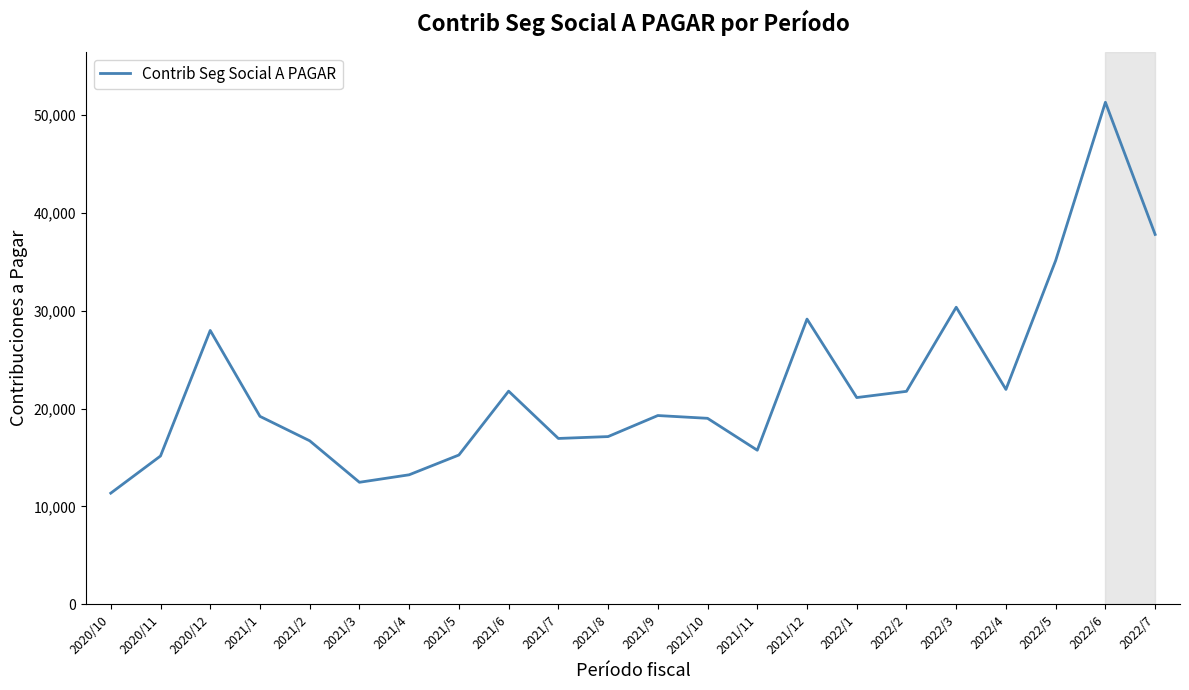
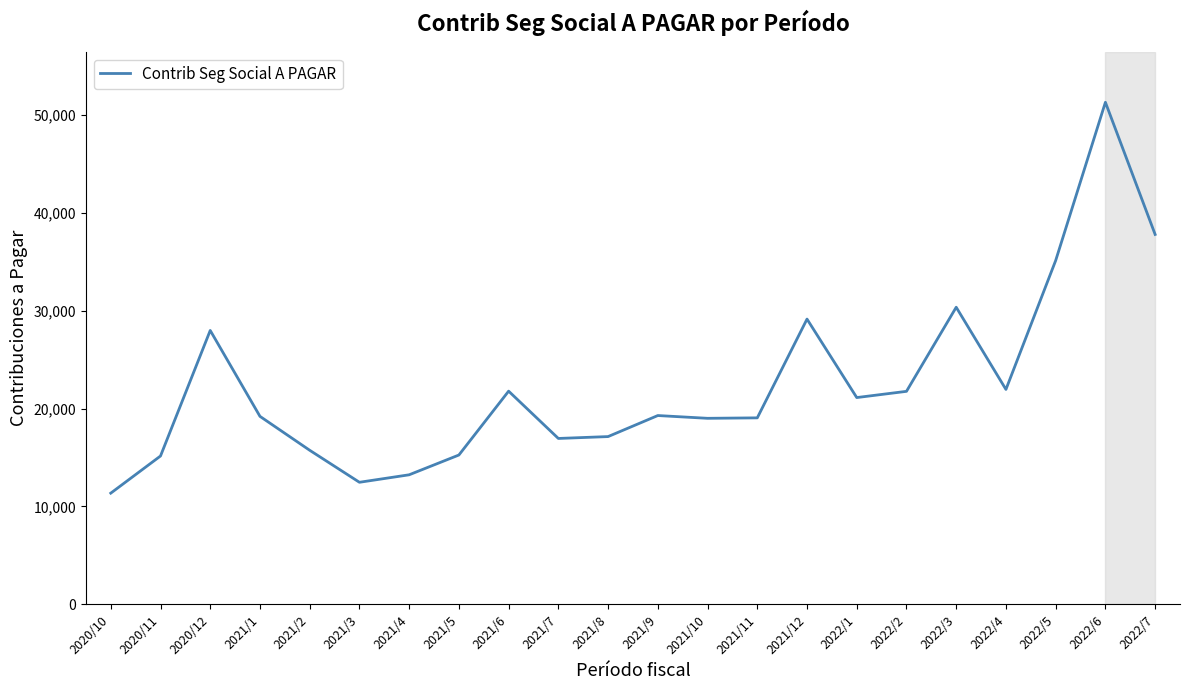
2021/2: 17,000 -> 16,000
2021/11: 16,000 -> 19,000
